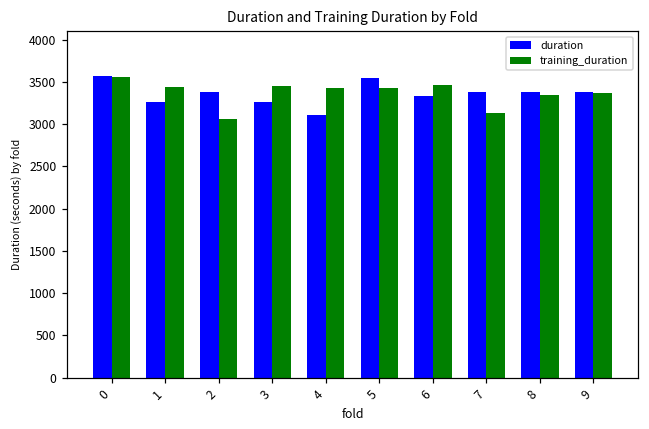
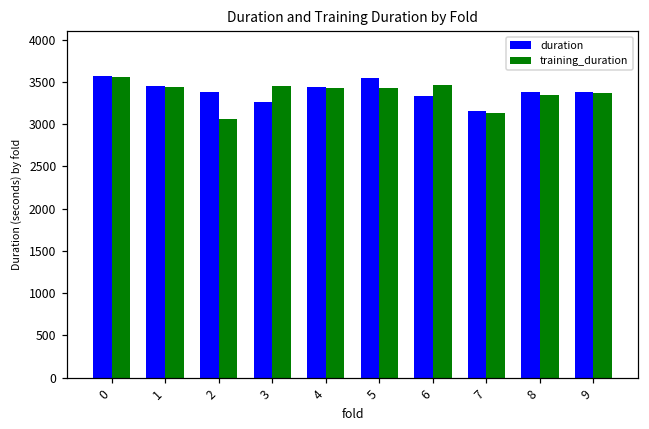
duration, 1: 3300 -> 3500
duration, 4: 3100 -> 3400
duration, 7: 3400 -> 3200
